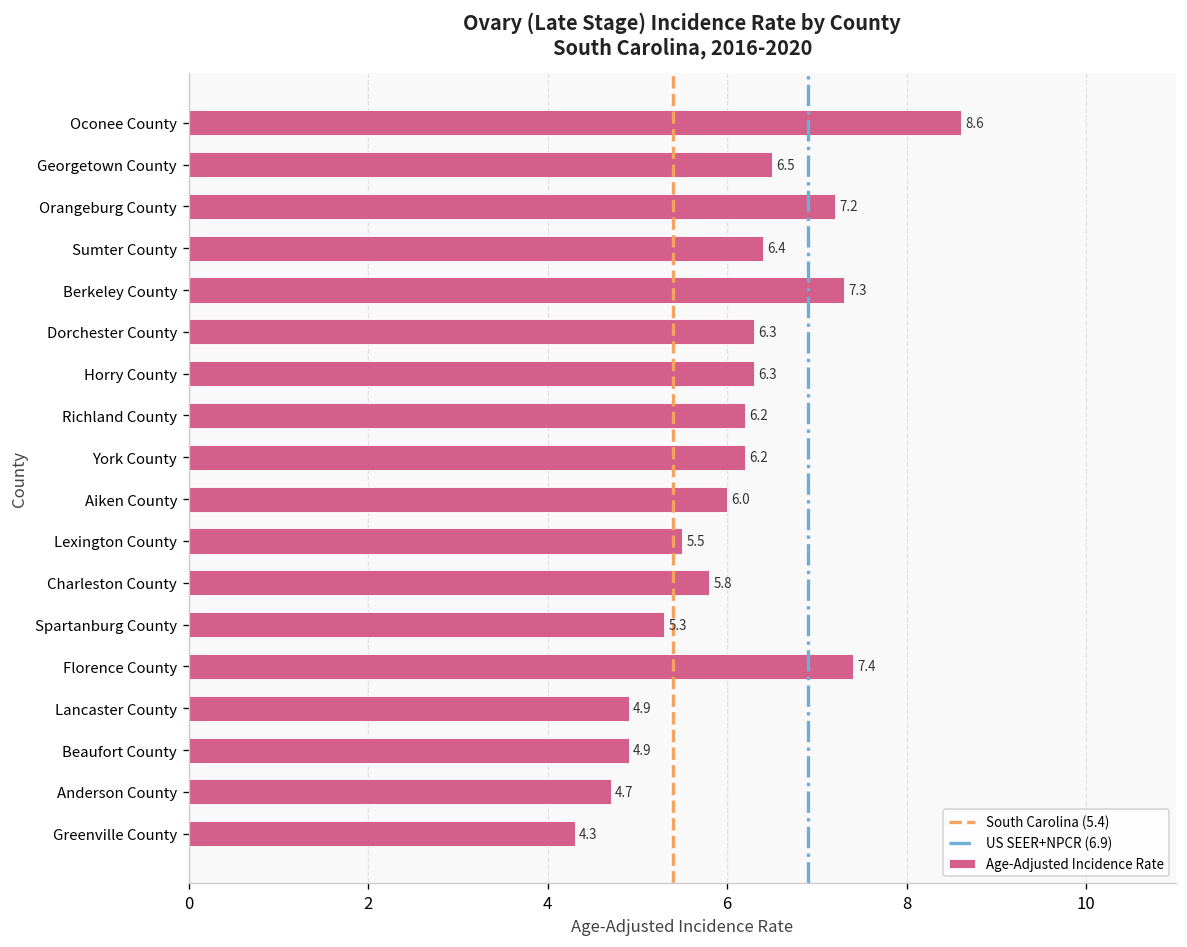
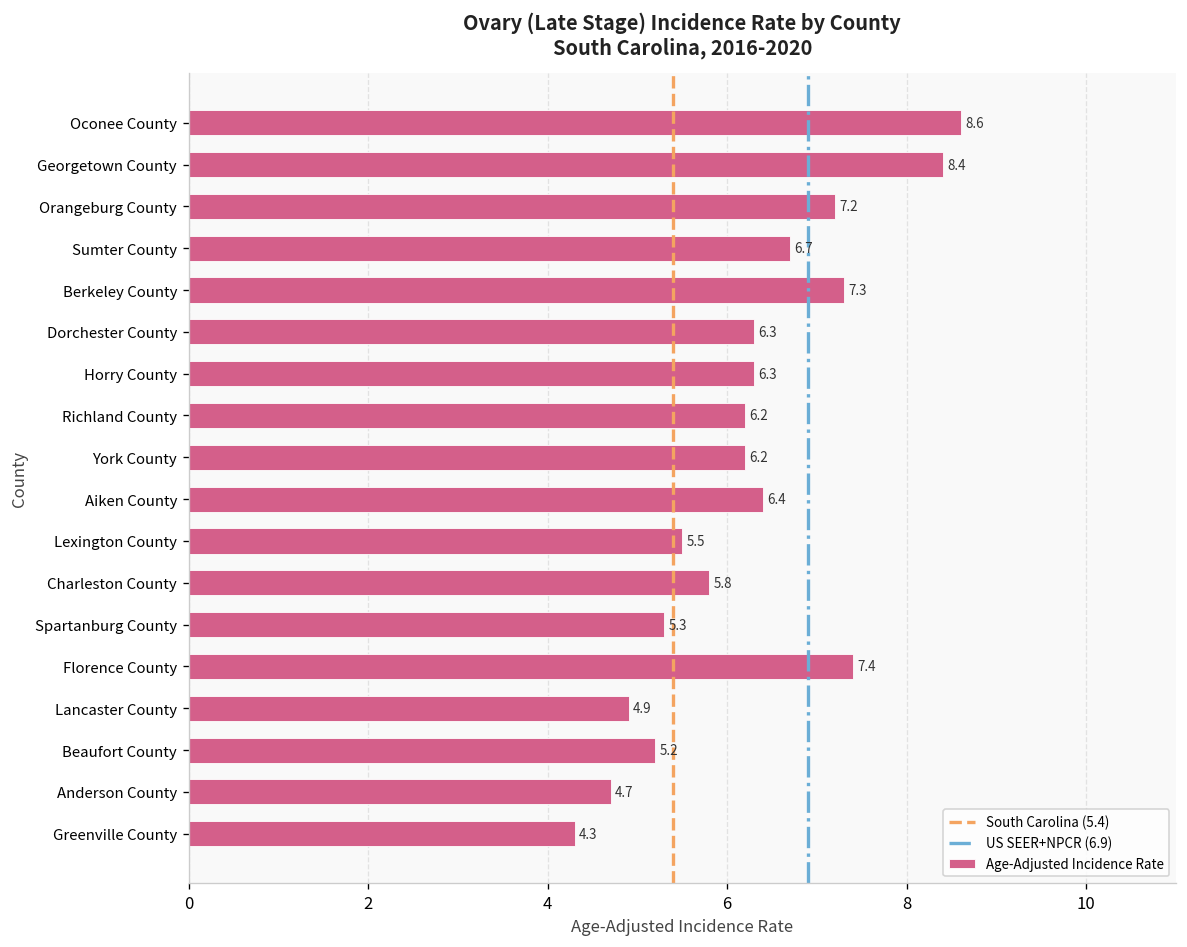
Georgetown County: 6.5 -> 8.4
Sumter County: 6.4 -> 6.7
Aiken County: 6.0 -> 6.4
Beaufort County: 4.9 -> 5.2
